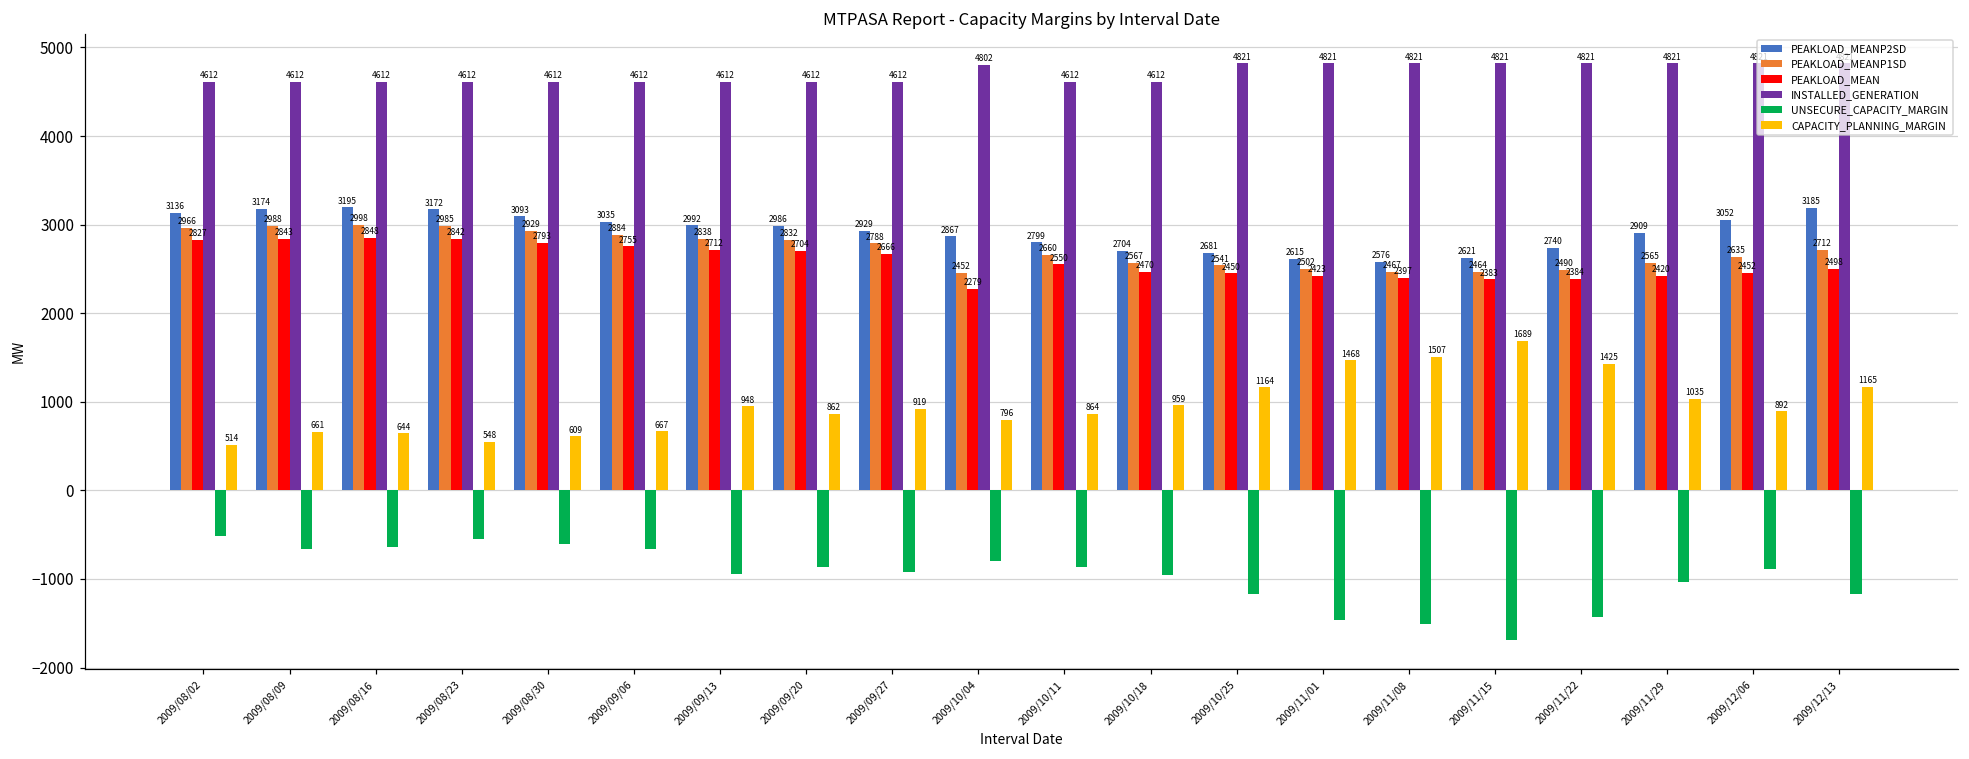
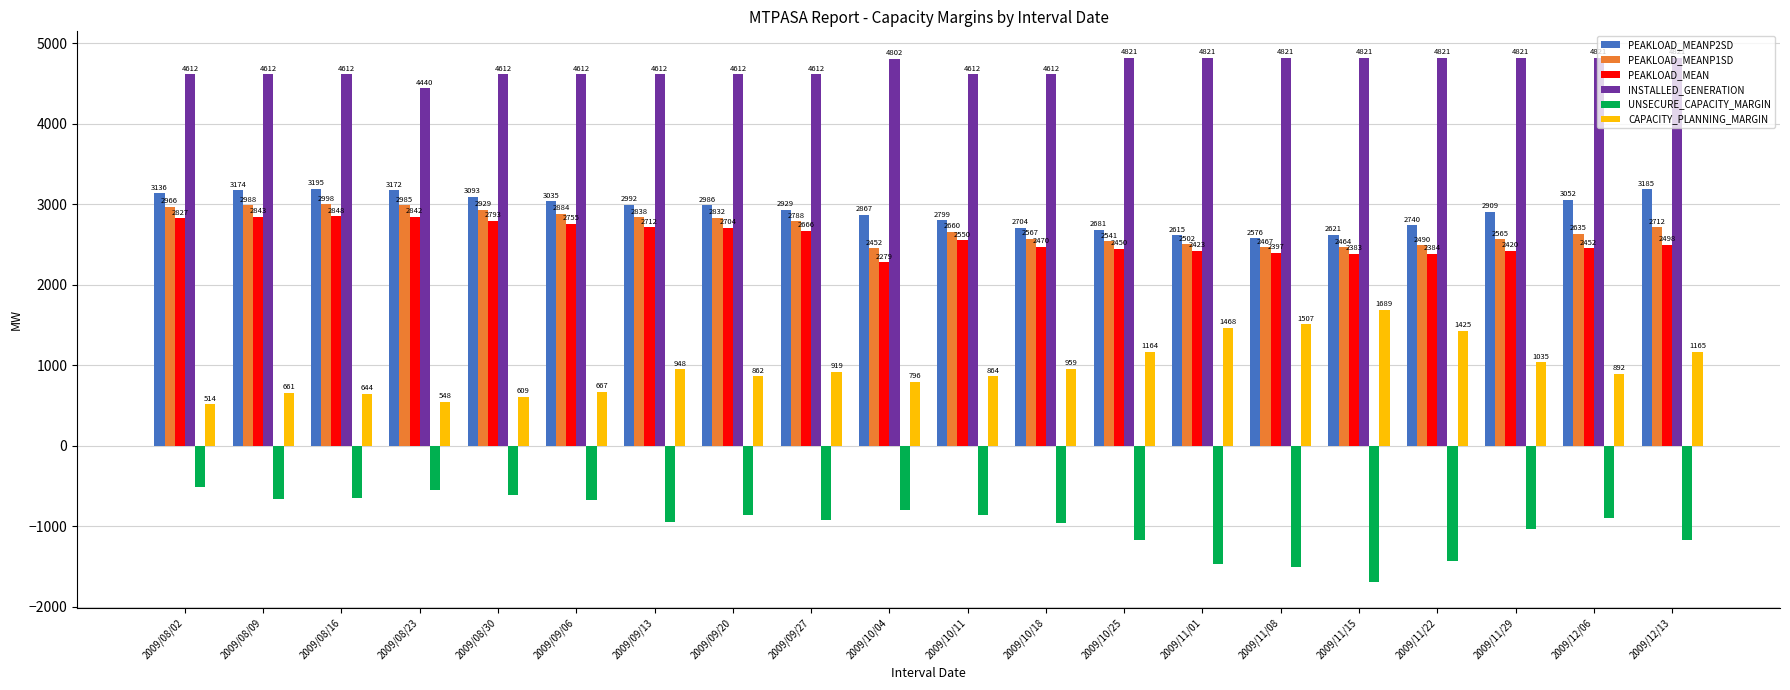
INSTALLED_GENERATION, 2009/08/23: 4612 -> 4440
